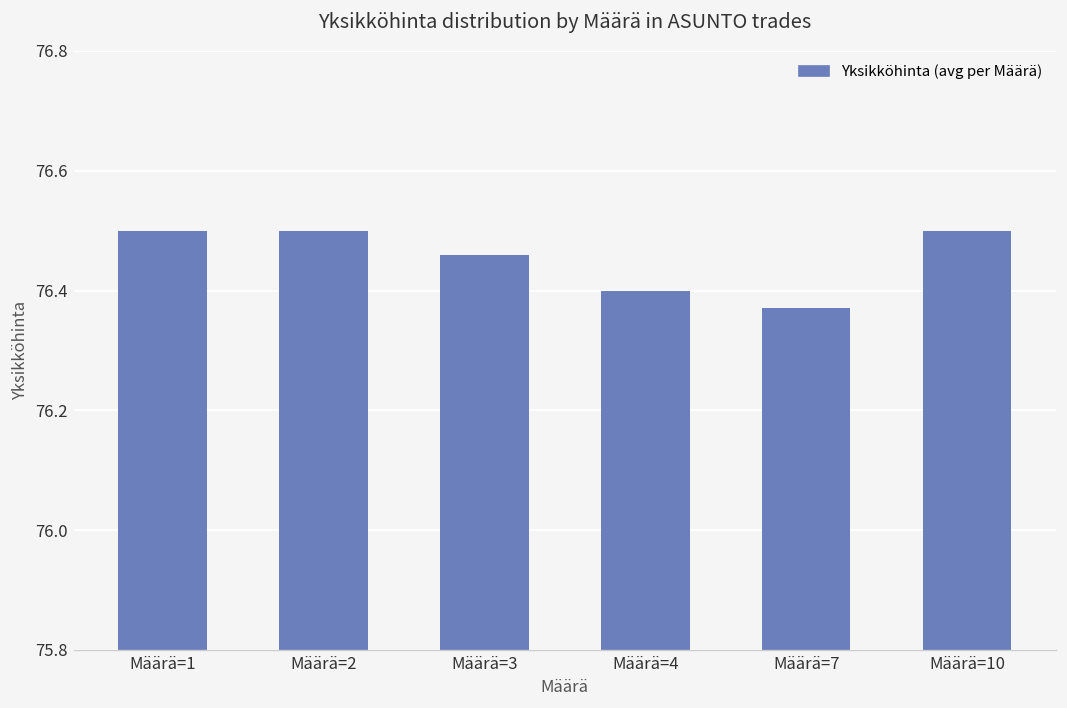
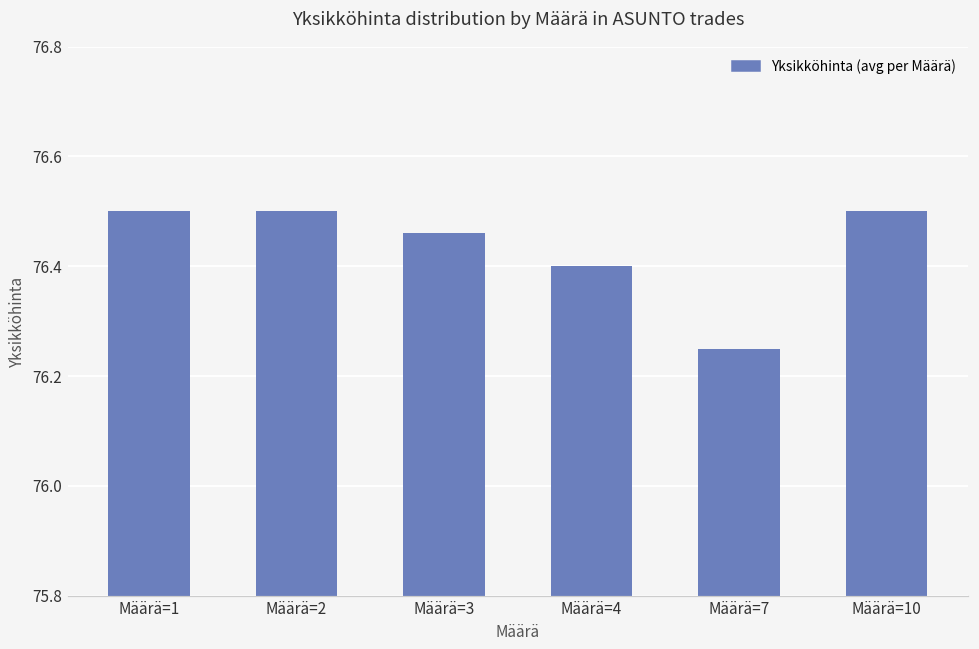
Määrä=7: 76.37 -> 76.25
